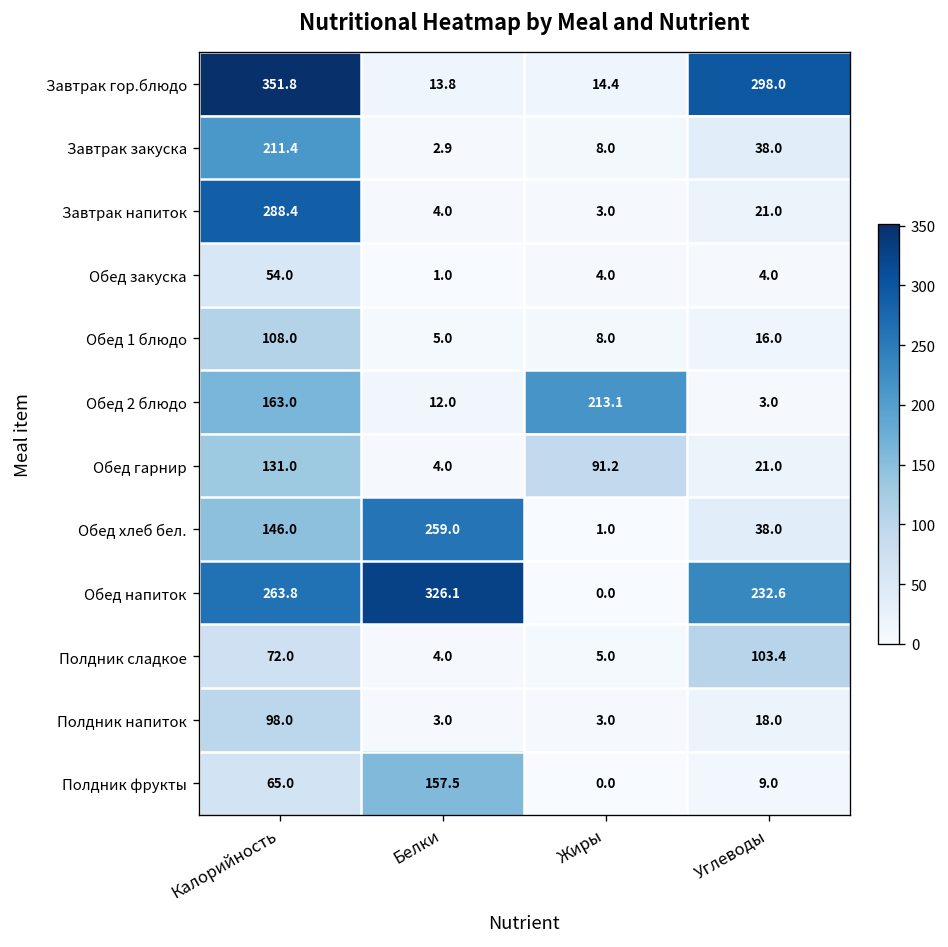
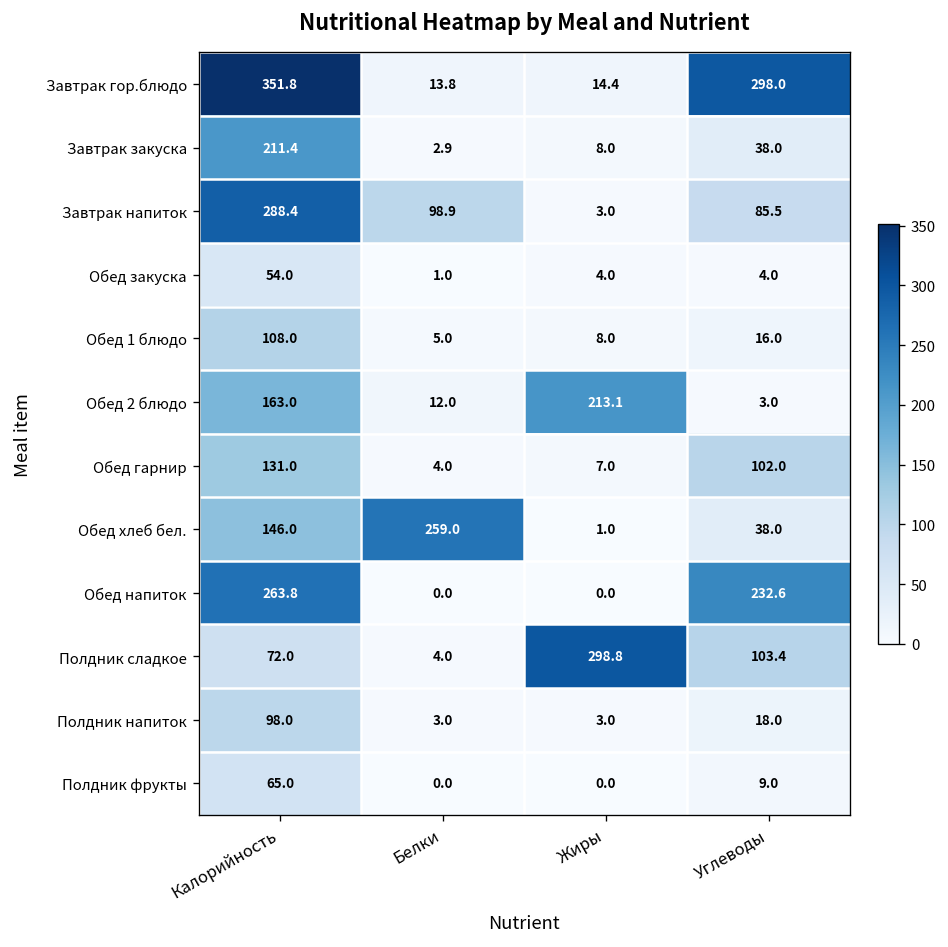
Завтрак напиток, Белки: 4.0 -> 98.9
Завтрак напиток, Углеводы: 21.0 -> 85.5
Обед гарнир, Жиры: 91.2 -> 7.0
Обед гарнир, Углеводы: 21.0 -> 102.0
Обед напиток, Белки: 326.1 -> 0.0
Полдник сладкое, Жиры: 5.0 -> 298.8
Полдник фрукты, Белки: 157.5 -> 0.0
